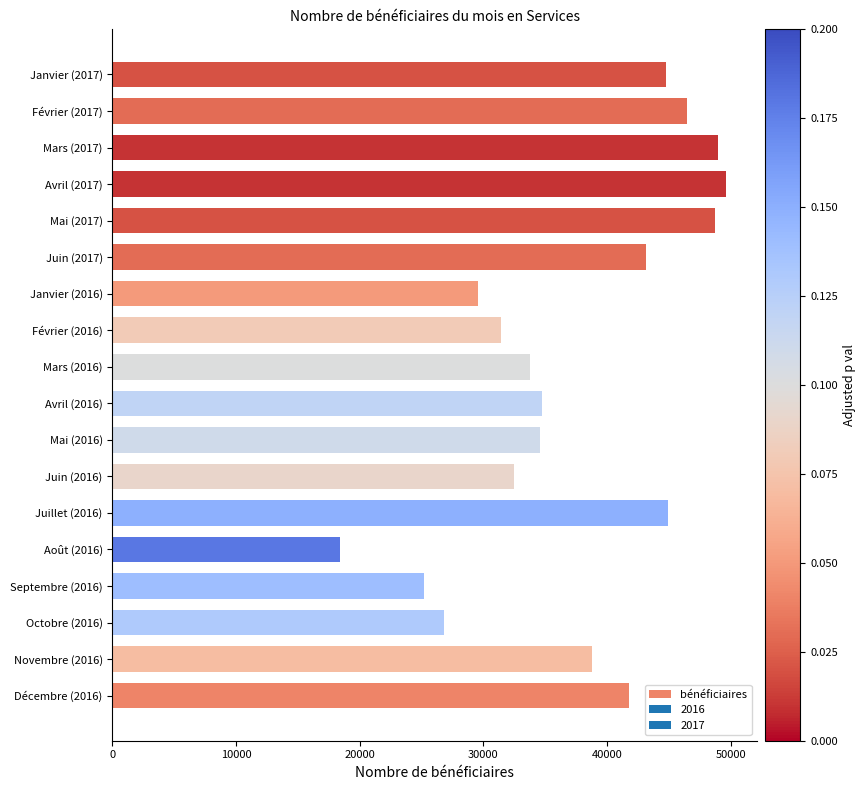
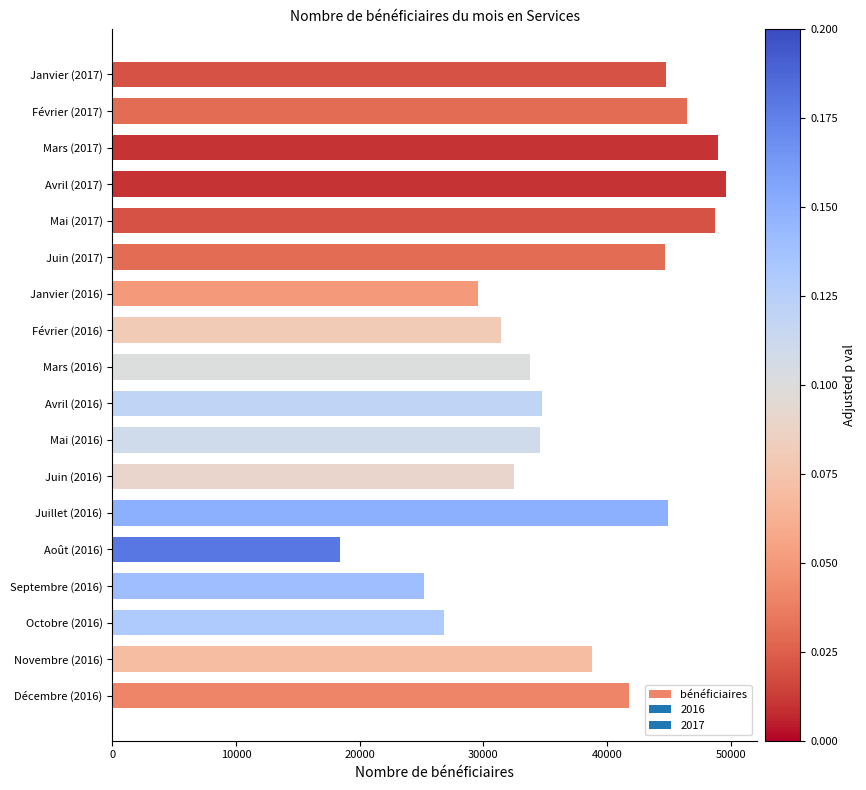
Juin (2017): 43200 -> 44700
